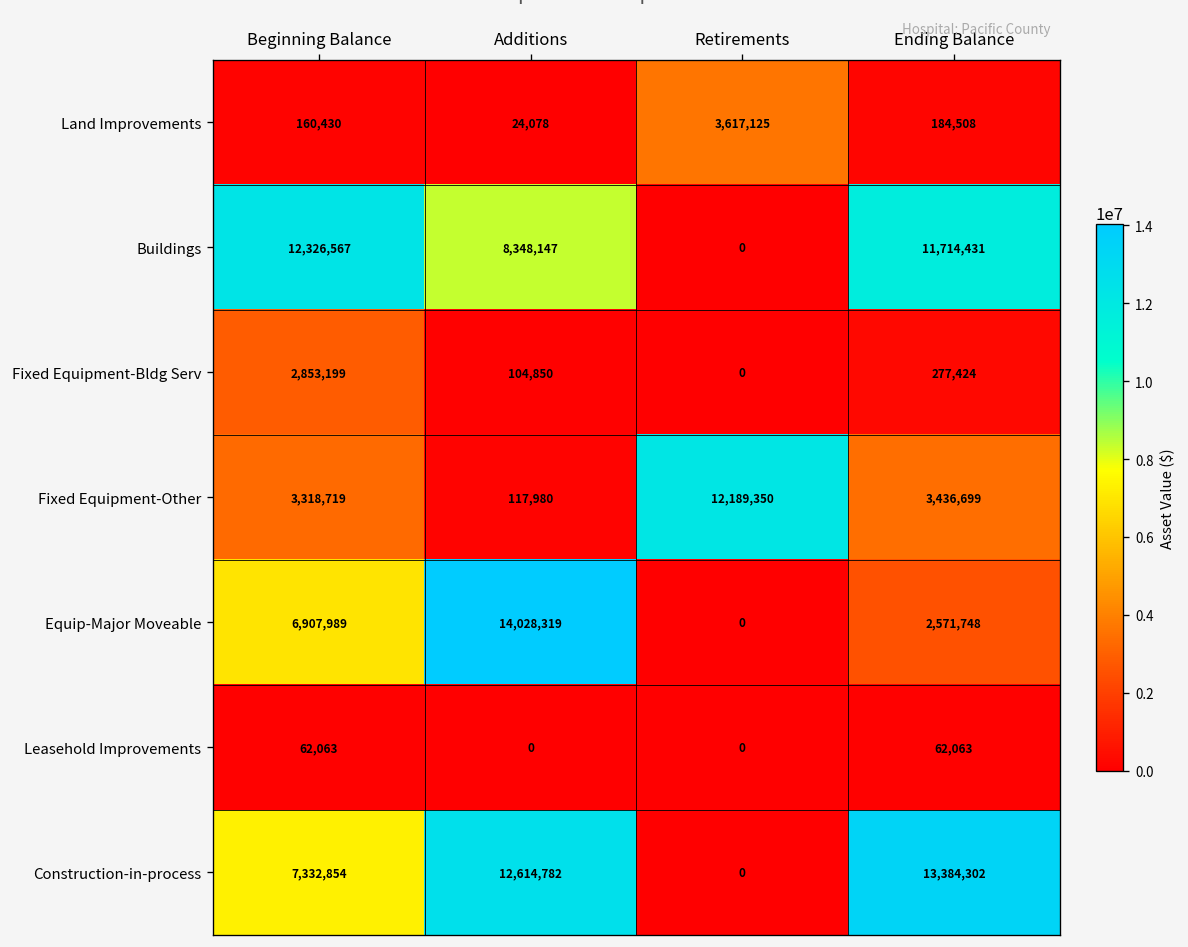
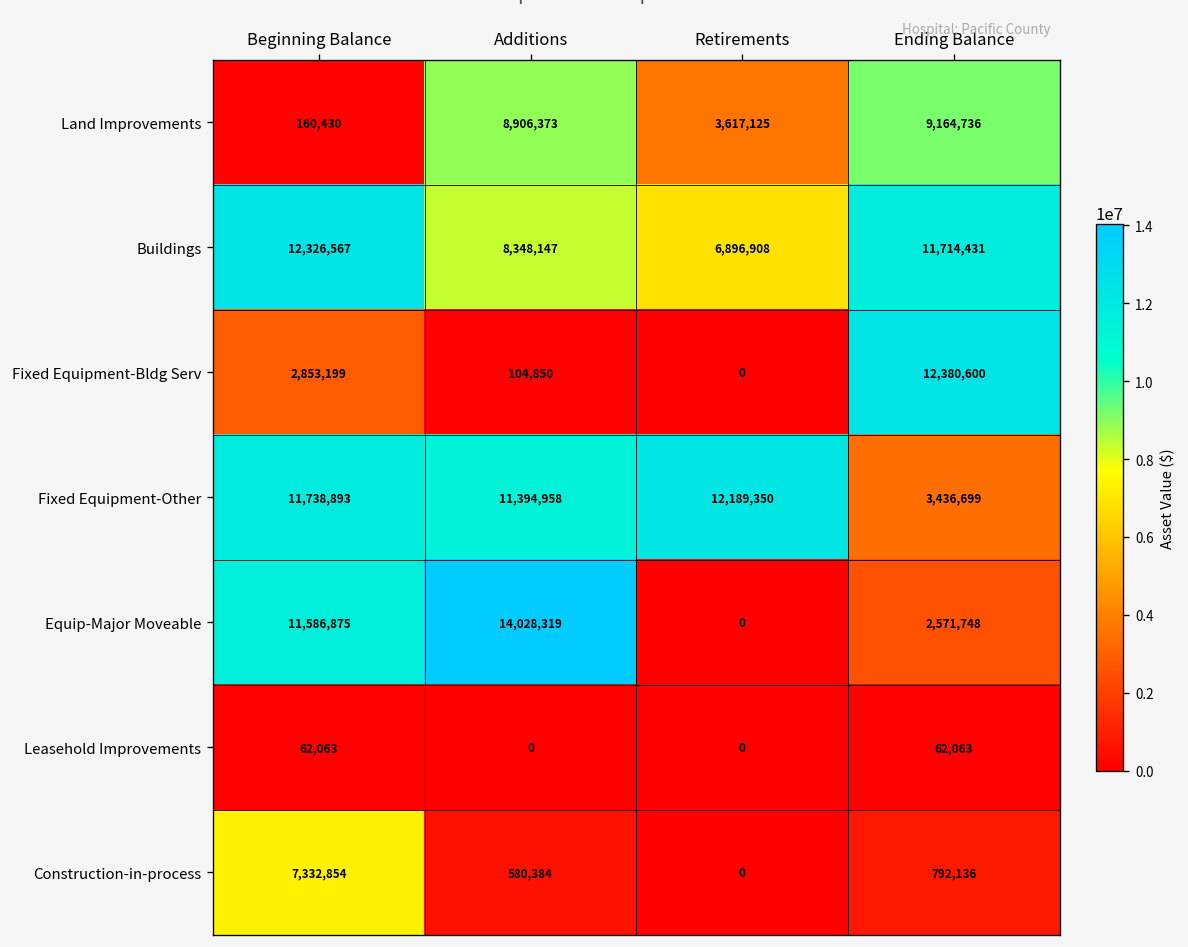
Land Improvements, Additions: 24,078 -> 8,906,373
Land Improvements, Ending Balance: 184,508 -> 9,164,736
Buildings, Retirements: 0 -> 6,896,908
Fixed Equipment-Bldg Serv, Ending Balance: 277,424 -> 12,380,600
Fixed Equipment-Other, Beginning Balance: 3,318,719 -> 11,738,893
Fixed Equipment-Other, Additions: 117,980 -> 11,394,958
Equip-Major Moveable, Beginning Balance: 6,907,989 -> 11,586,875
Construction-in-process, Additions: 12,614,782 -> 580,384
Construction-in-process, Ending Balance: 13,384,302 -> 792,136
